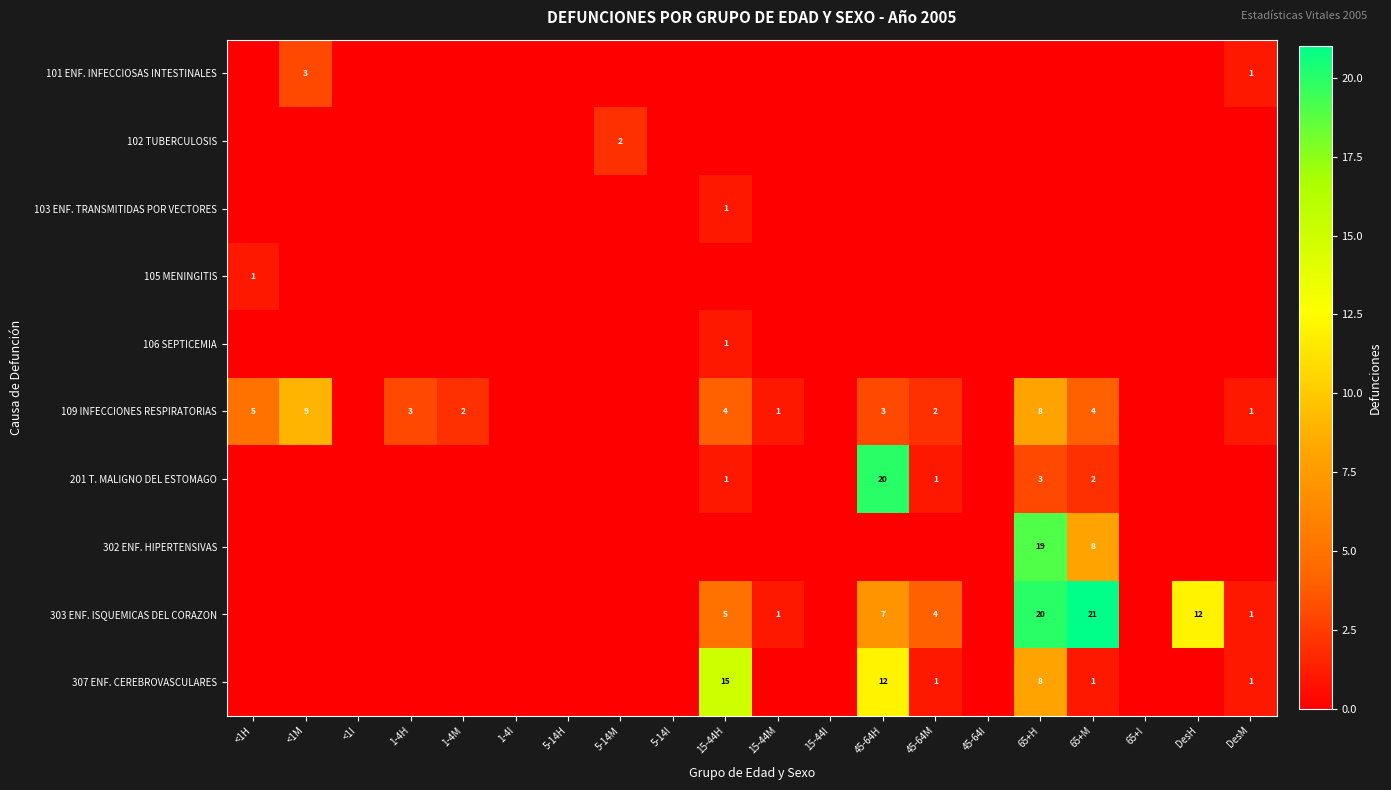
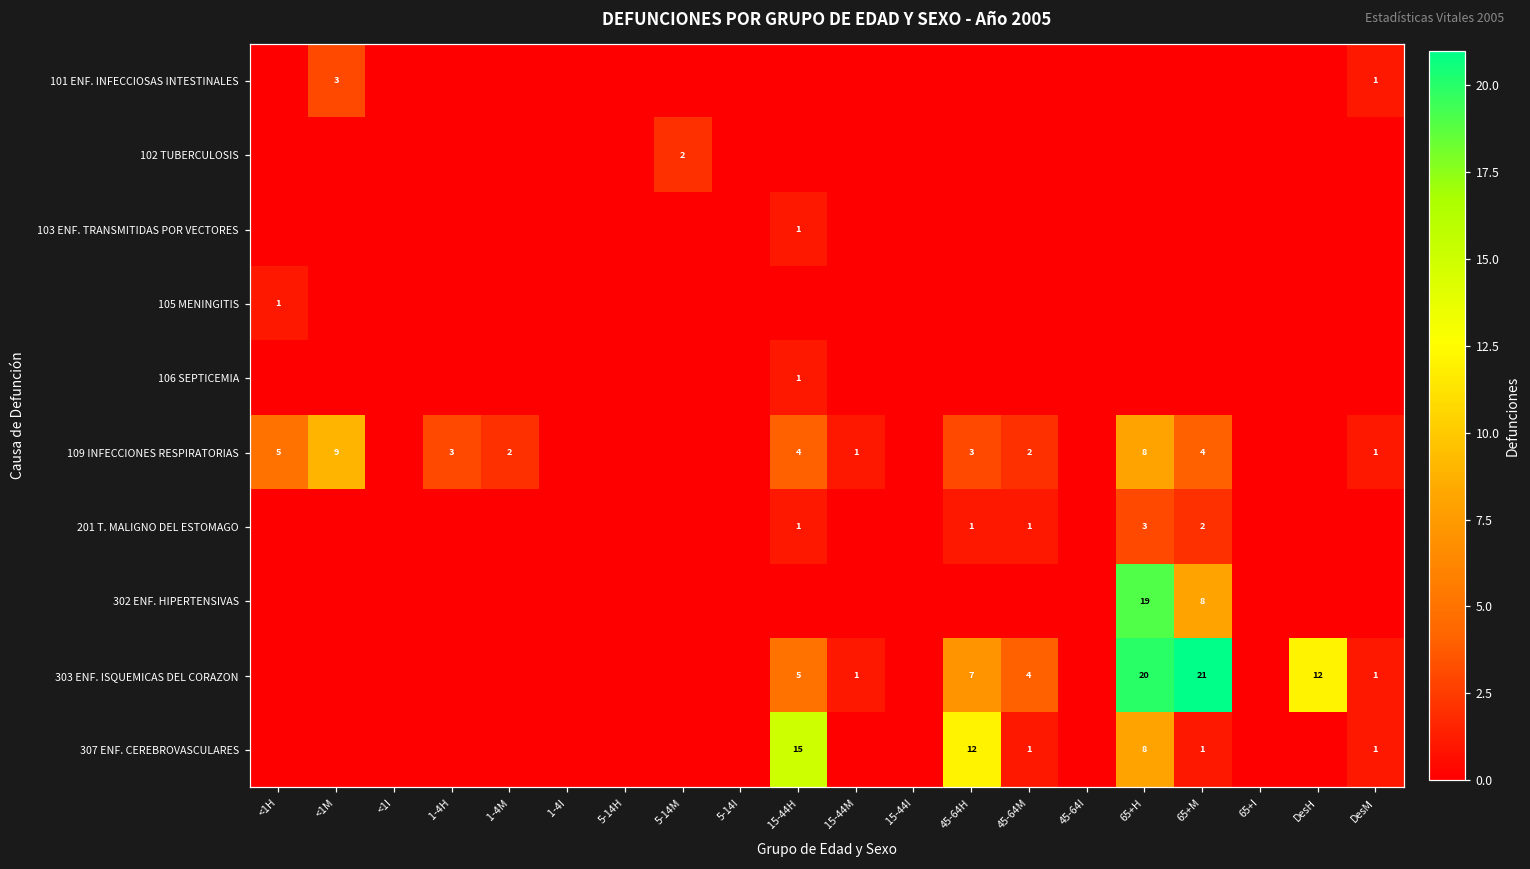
201 T. MALIGNO DEL ESTOMAGO, 45-64H: 20 -> 1
